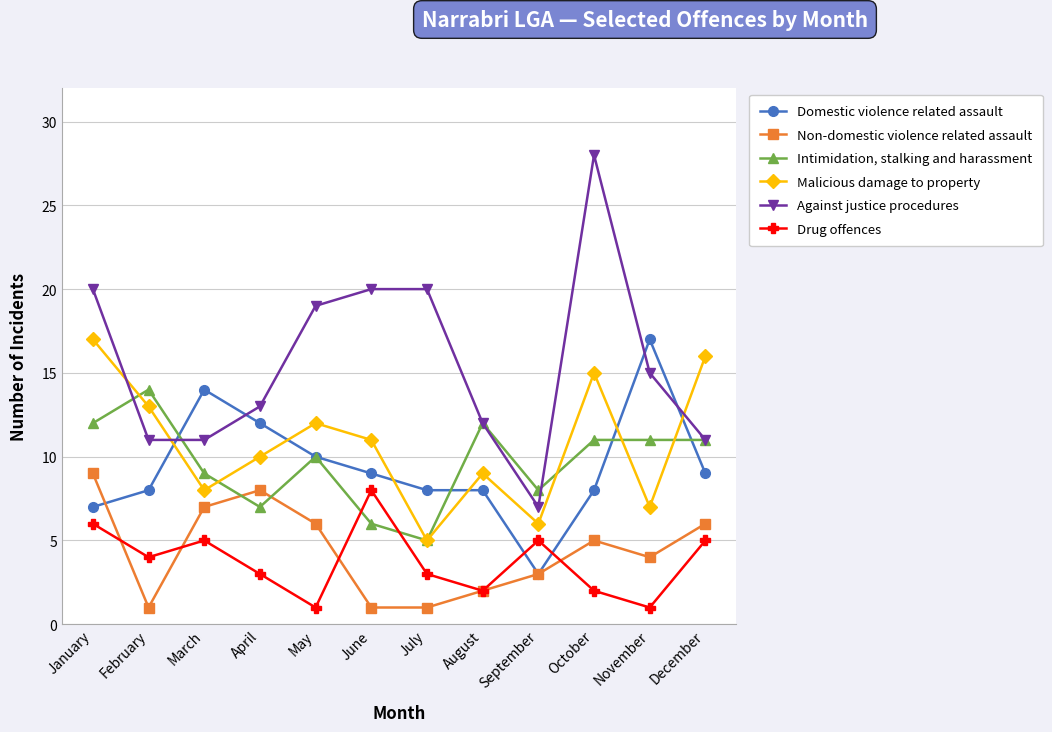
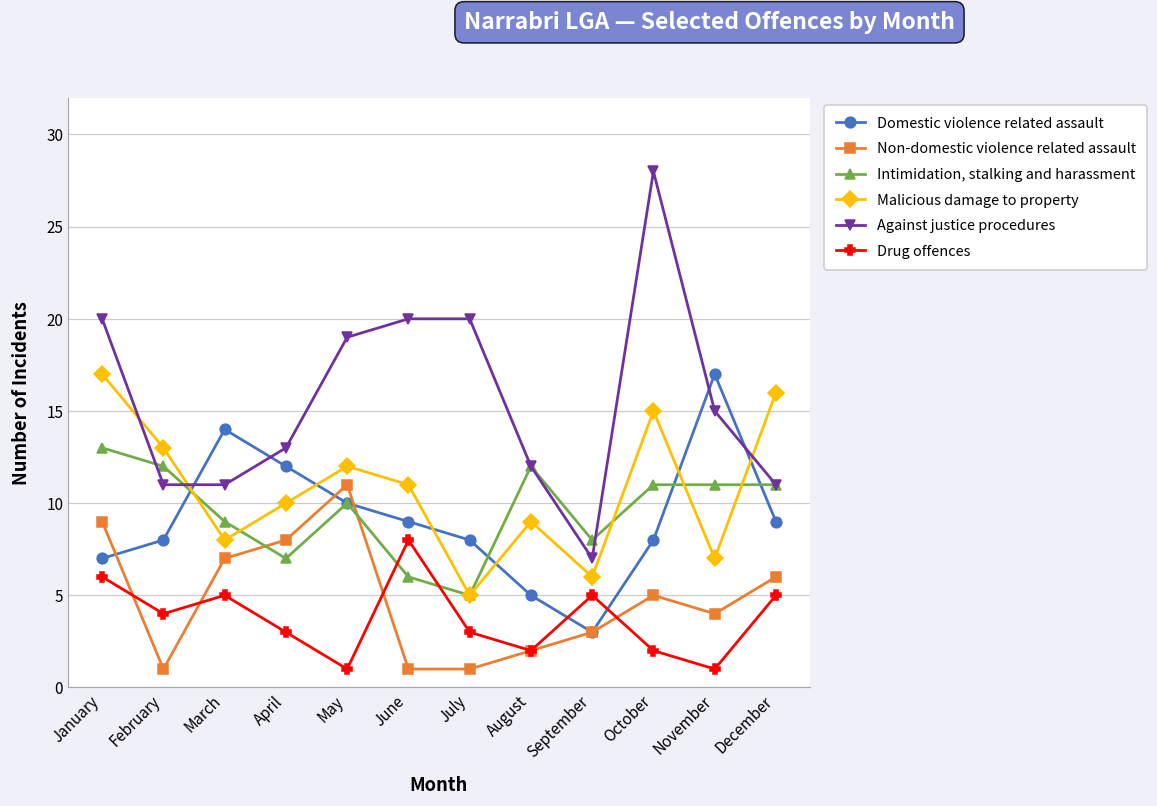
Intimidation, stalking and harassment, January: 12 -> 13
Intimidation, stalking and harassment, February: 14 -> 12
Non-domestic violence related assault, May: 6 -> 11
Domestic violence related assault, August: 8 -> 5
